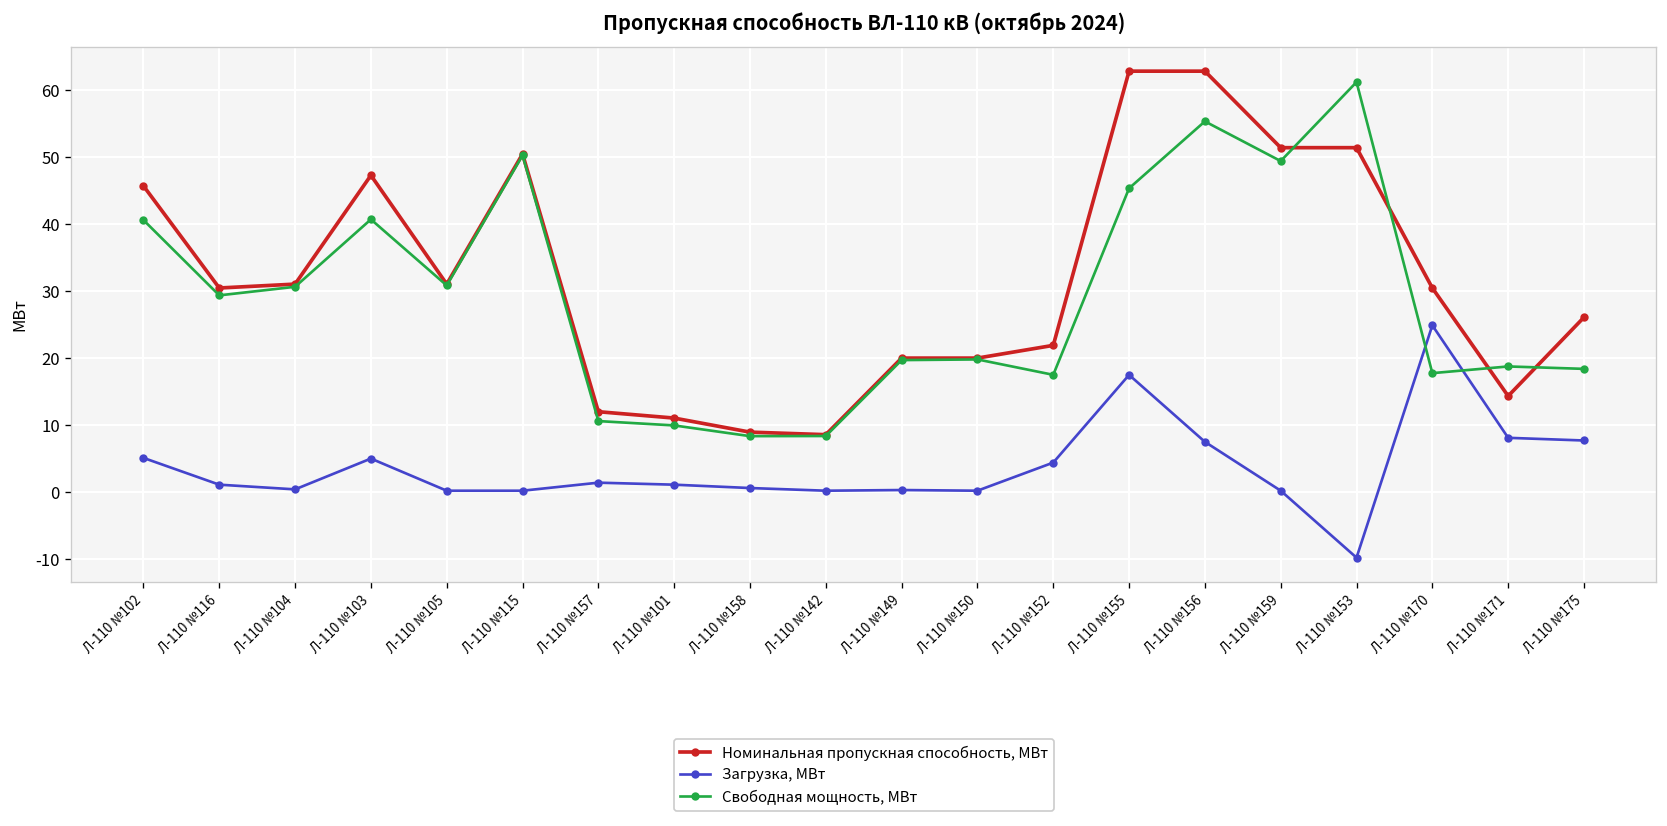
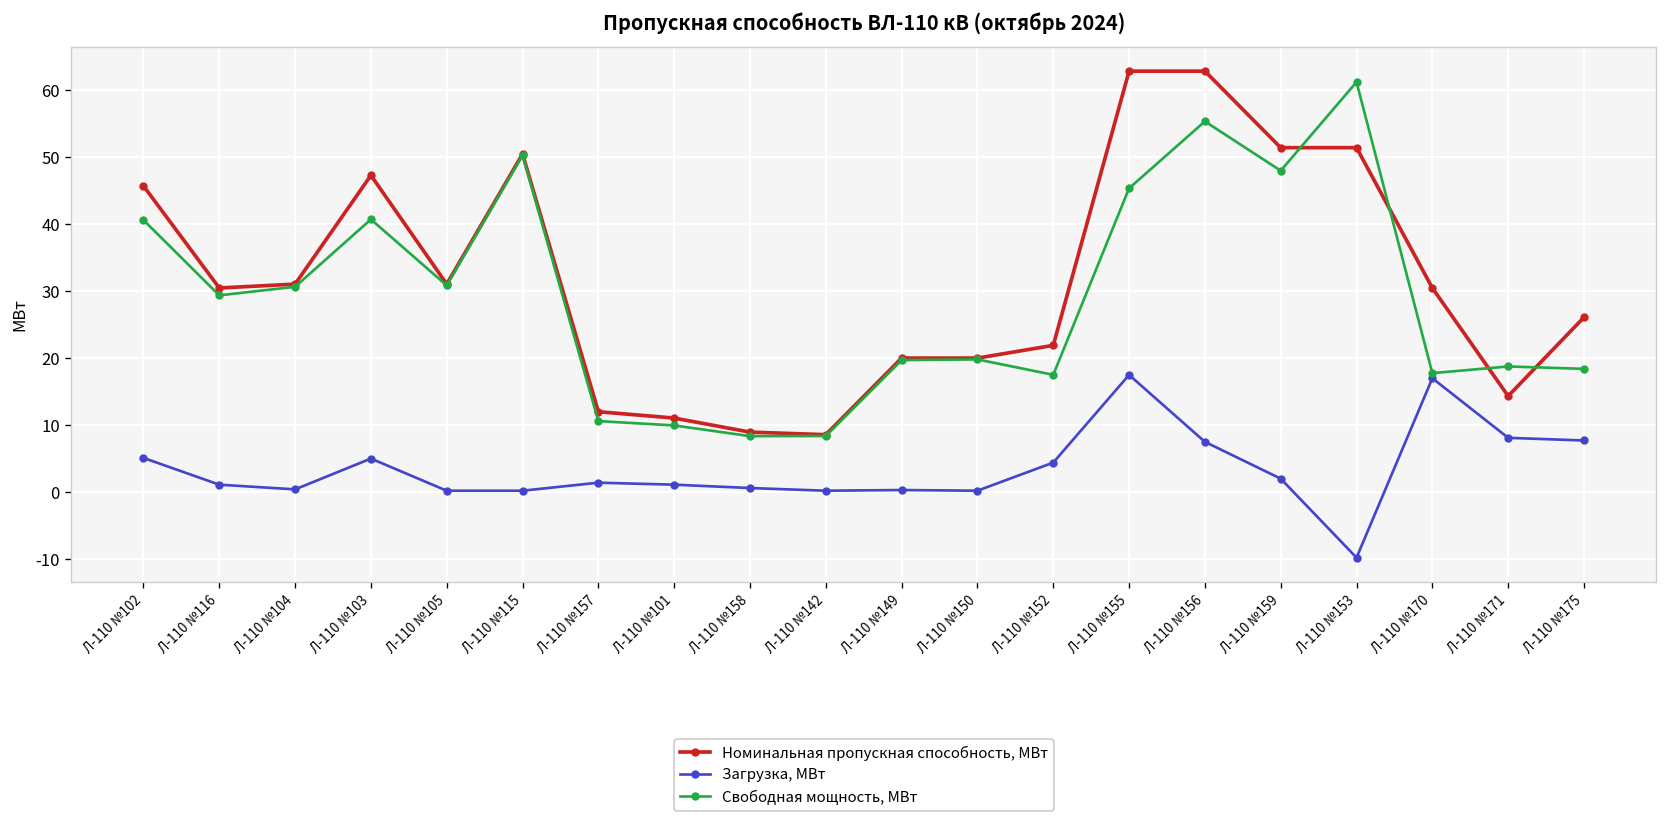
Загрузка, МВт, Л-110 №159: 0 -> 2
Свободная мощность, МВт, Л-110 №159: 49 -> 48
Загрузка, МВт, Л-110 №170: 25 -> 17
